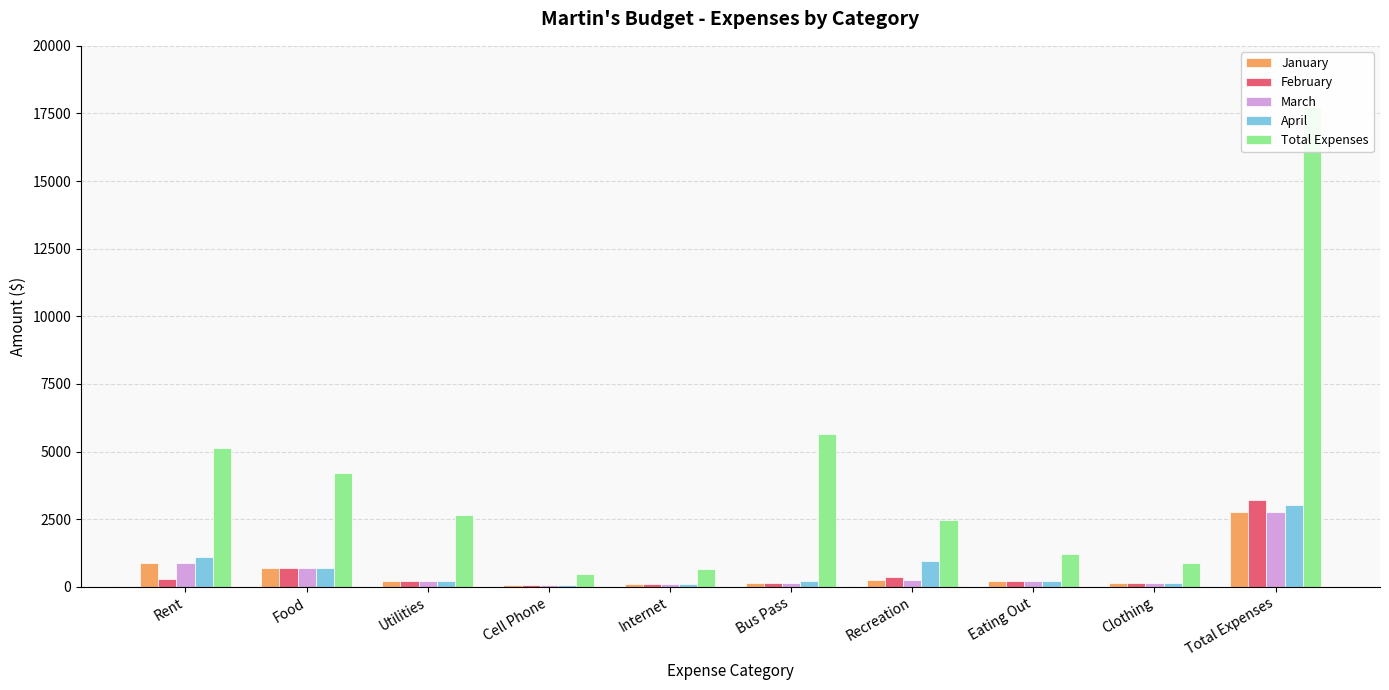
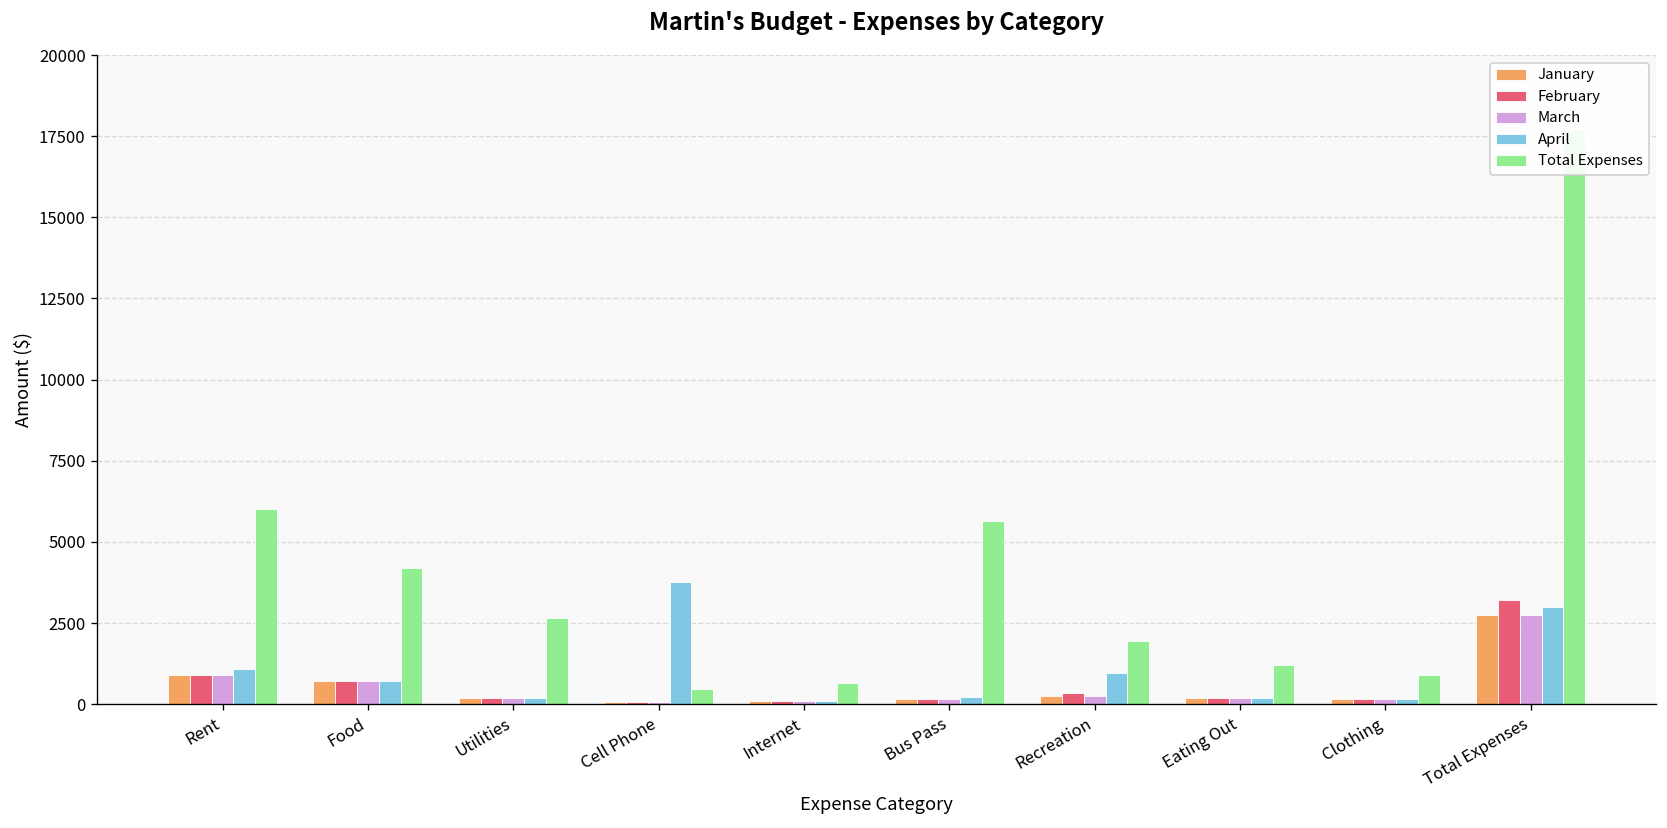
February, Rent: 300 -> 900
Total Expenses, Rent: 5100 -> 6000
April, Cell Phone: 100 -> 3800
Total Expenses, Recreation: 2500 -> 2000
